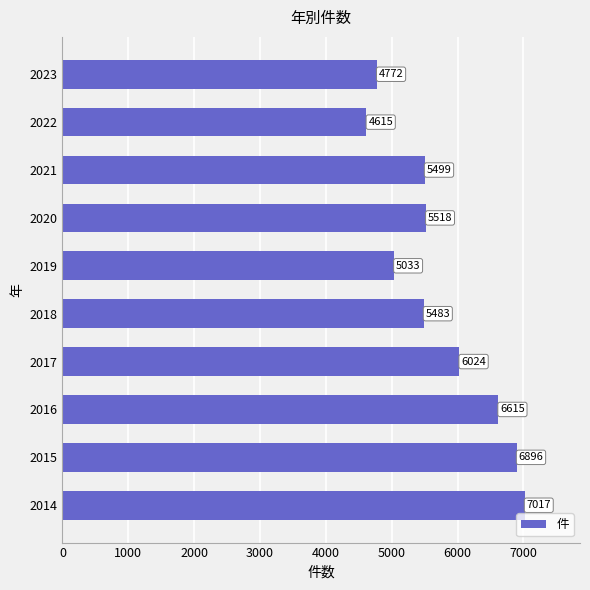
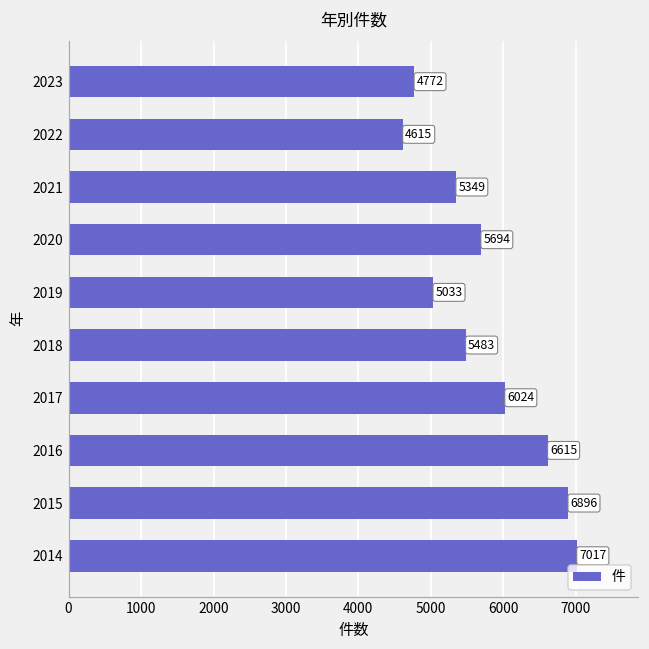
2021: 5499 -> 5349
2020: 5518 -> 5694
